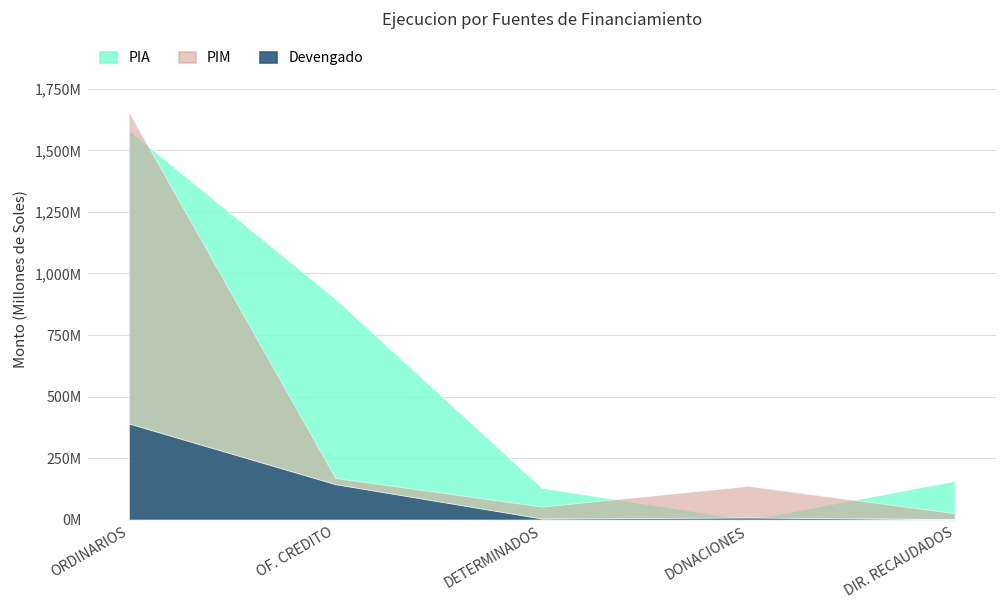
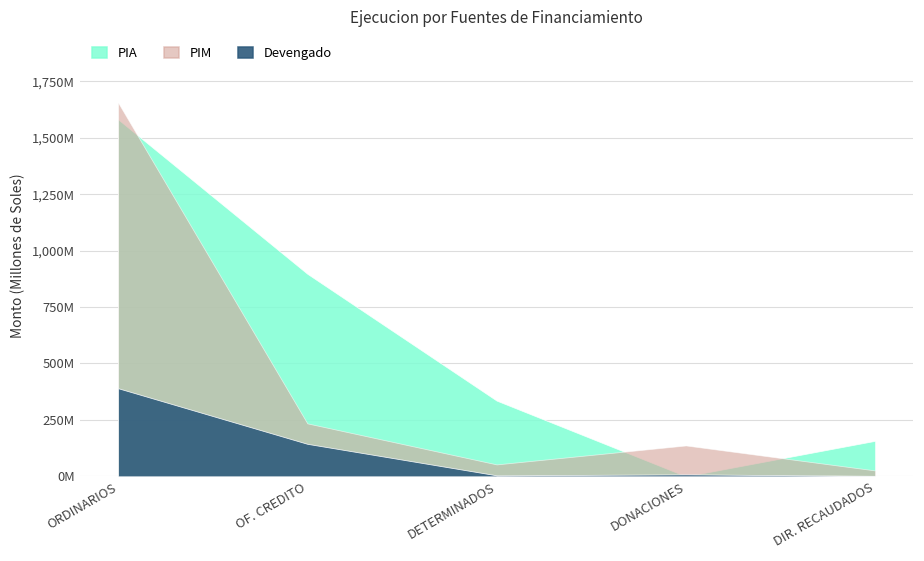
PIM, OF. CREDITO: 170,000,000 -> 230,000,000
PIA, DETERMINADOS: 130,000,000 -> 340,000,000
